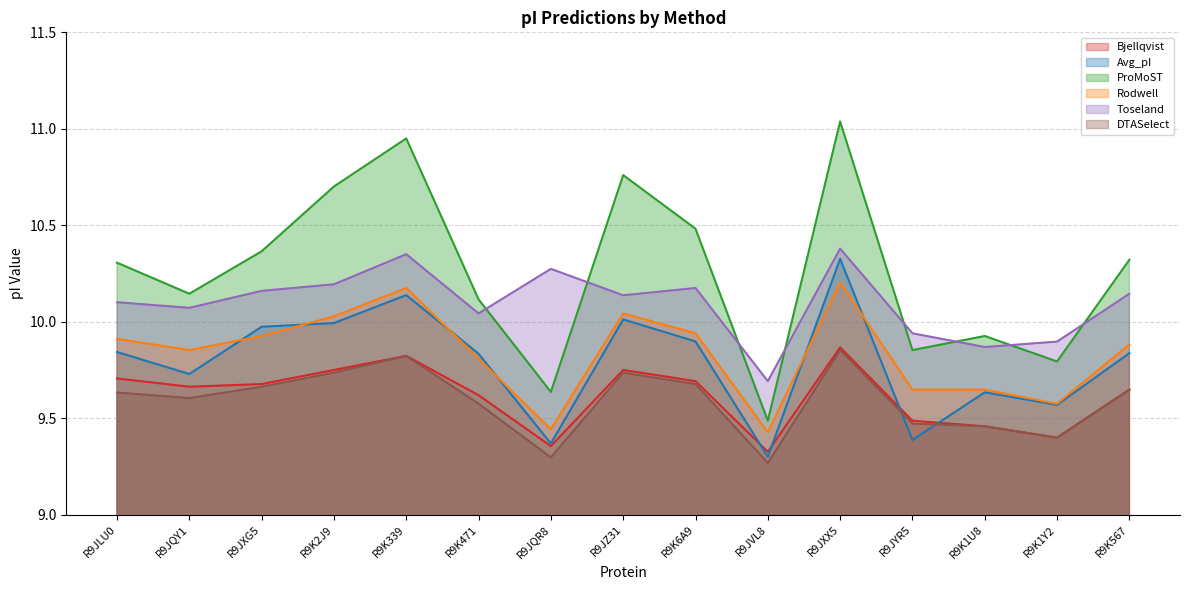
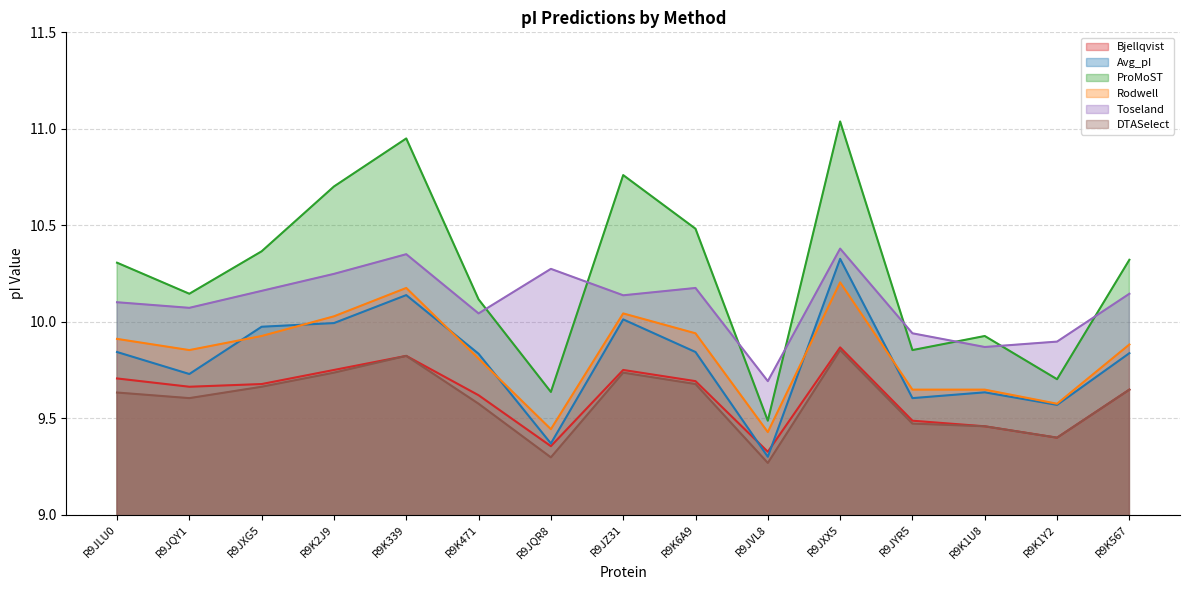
Toseland, R9K2J9: 10.19 -> 10.25
Avg_pI, R9K6A9: 9.90 -> 9.84
Avg_pI, R9JYR5: 9.39 -> 9.60
ProMoST, R9K1Y2: 9.79 -> 9.70
